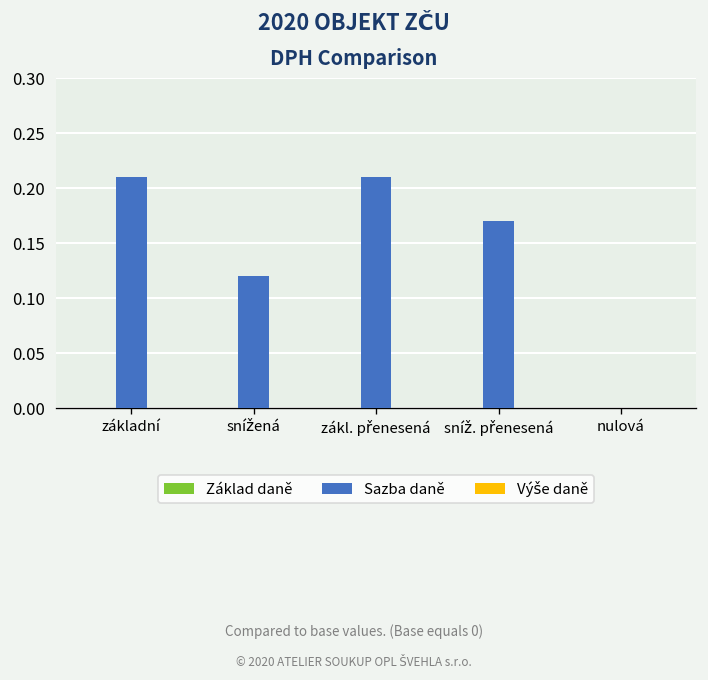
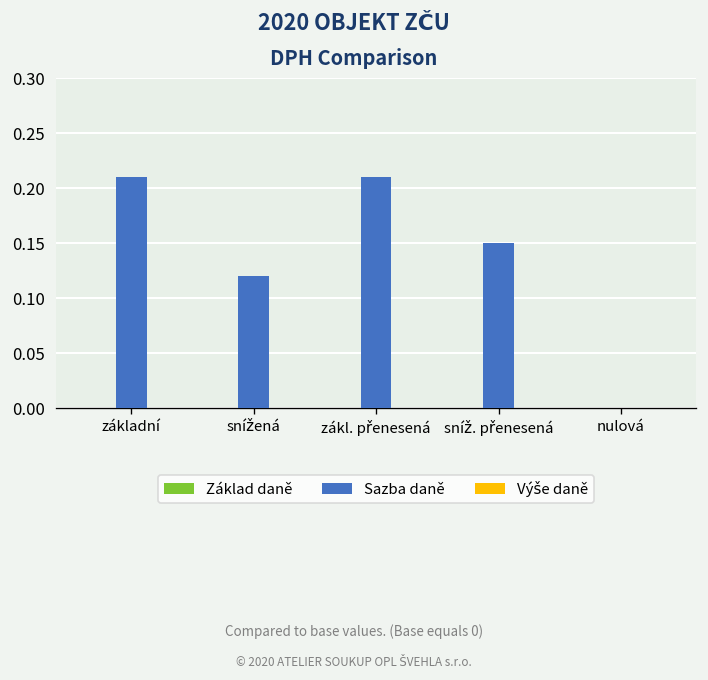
Sazba daně, sníž. přenesená: 0.17 -> 0.15
